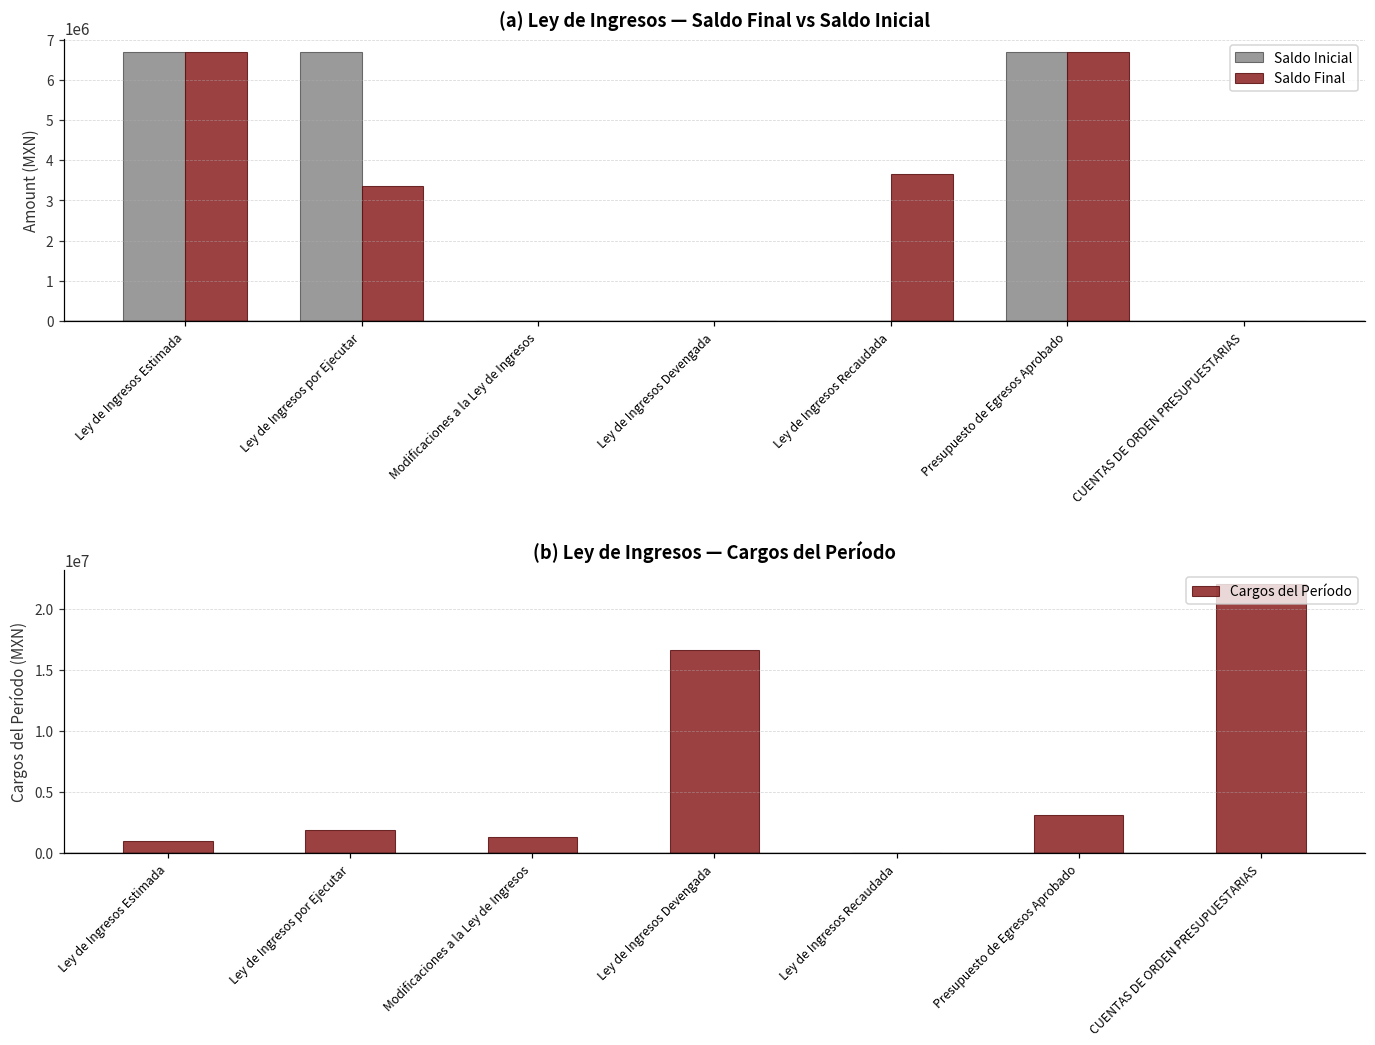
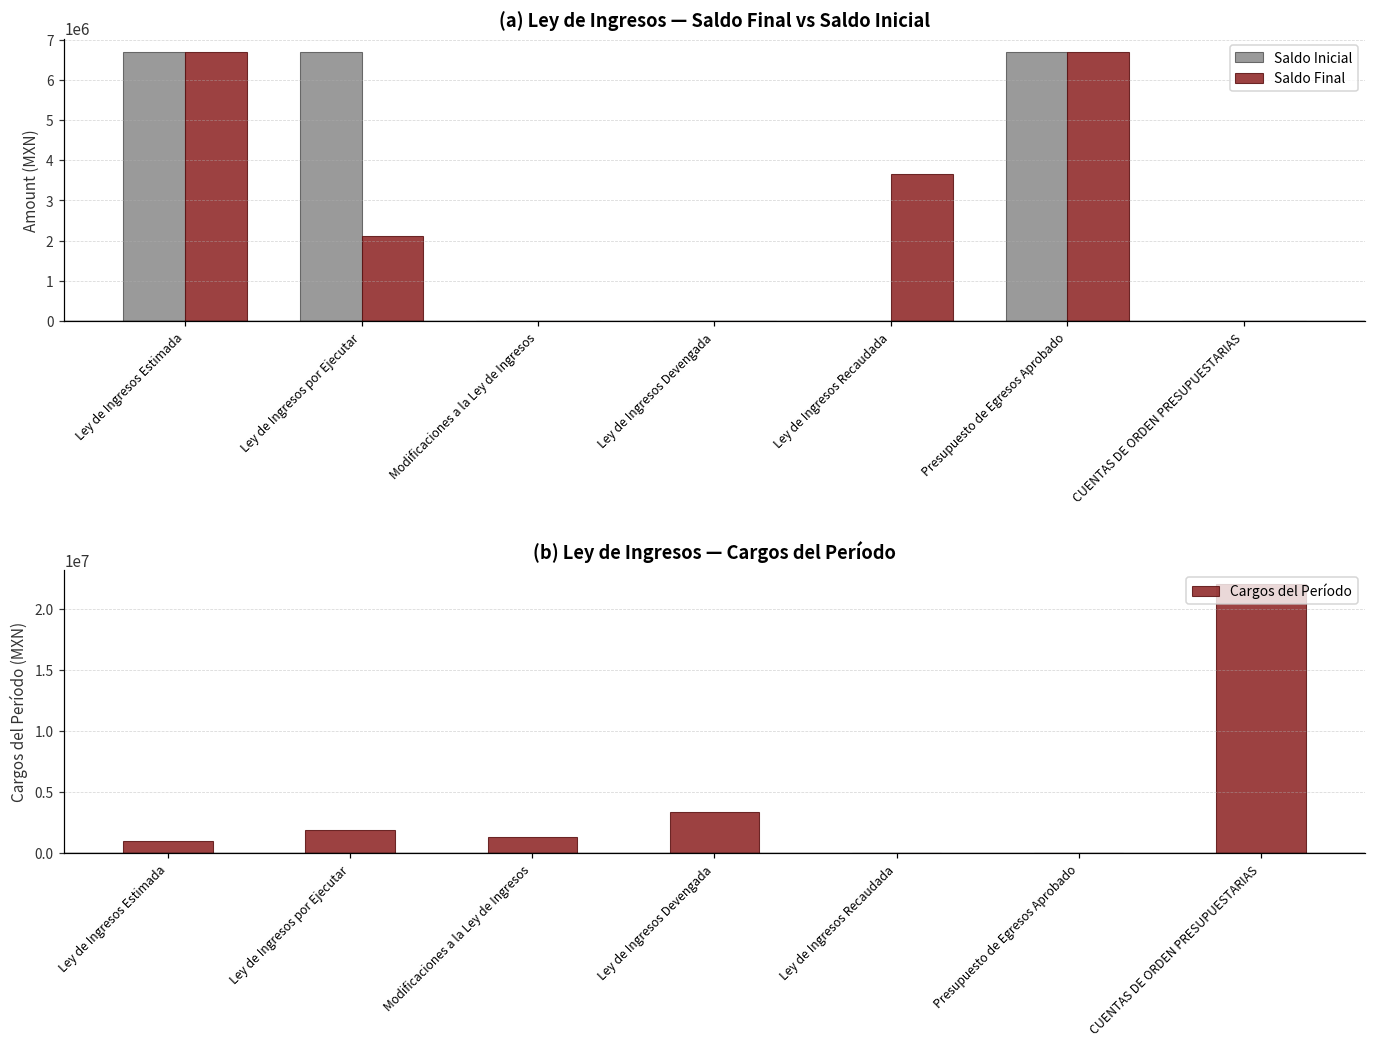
(a) Ley de Ingresos — Saldo Final vs Saldo Inicial, Saldo Final, Ley de Ingresos por Ejecutar: 3400000 -> 2100000
(b) Ley de Ingresos — Cargos del Período, Ley de Ingresos Devengada: 16600000 -> 3300000
(b) Ley de Ingresos — Cargos del Período, Presupuesto de Egresos Aprobado: 3100000 -> 0
